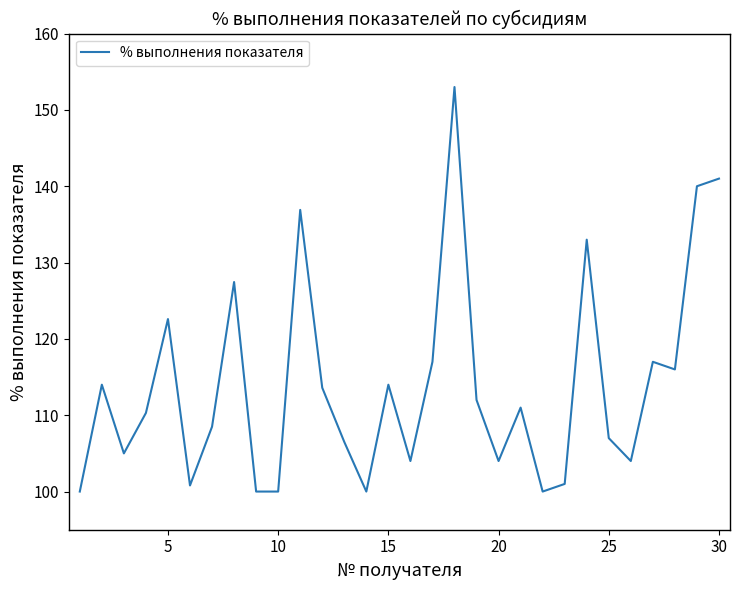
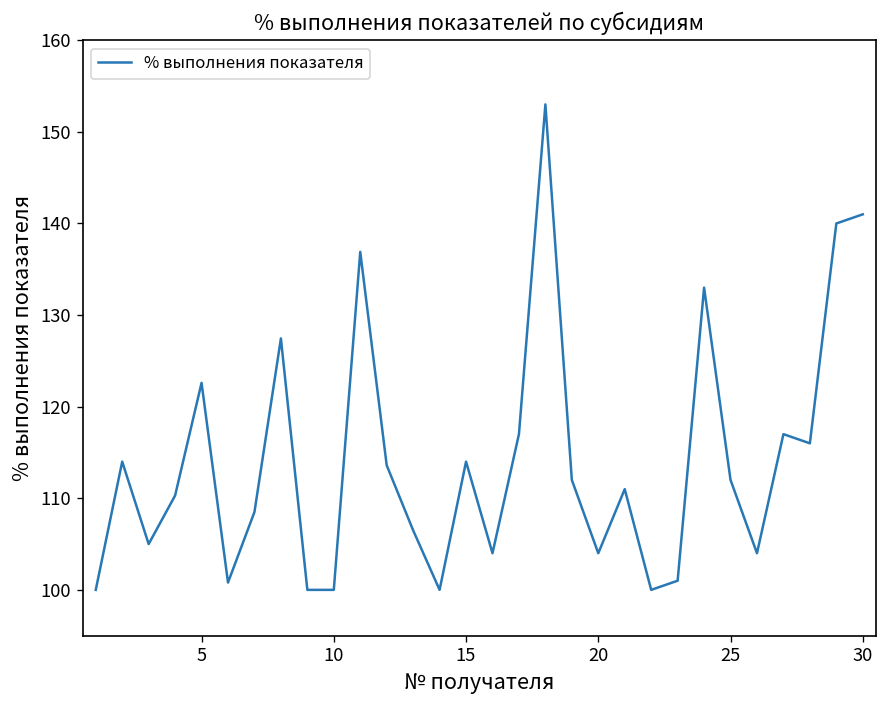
25: 107 -> 112
